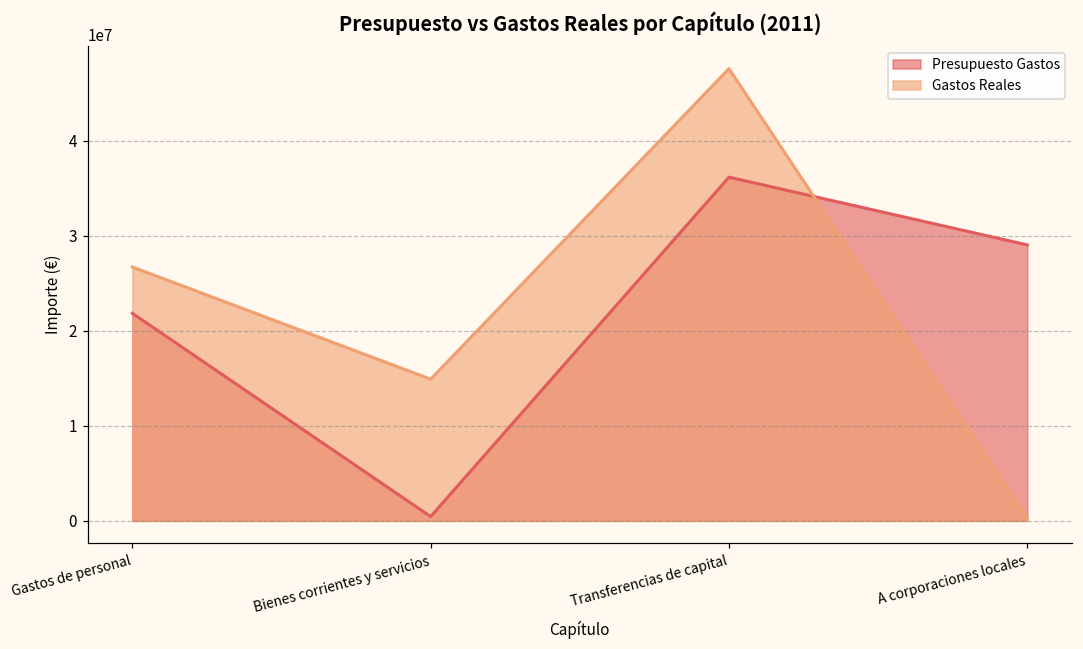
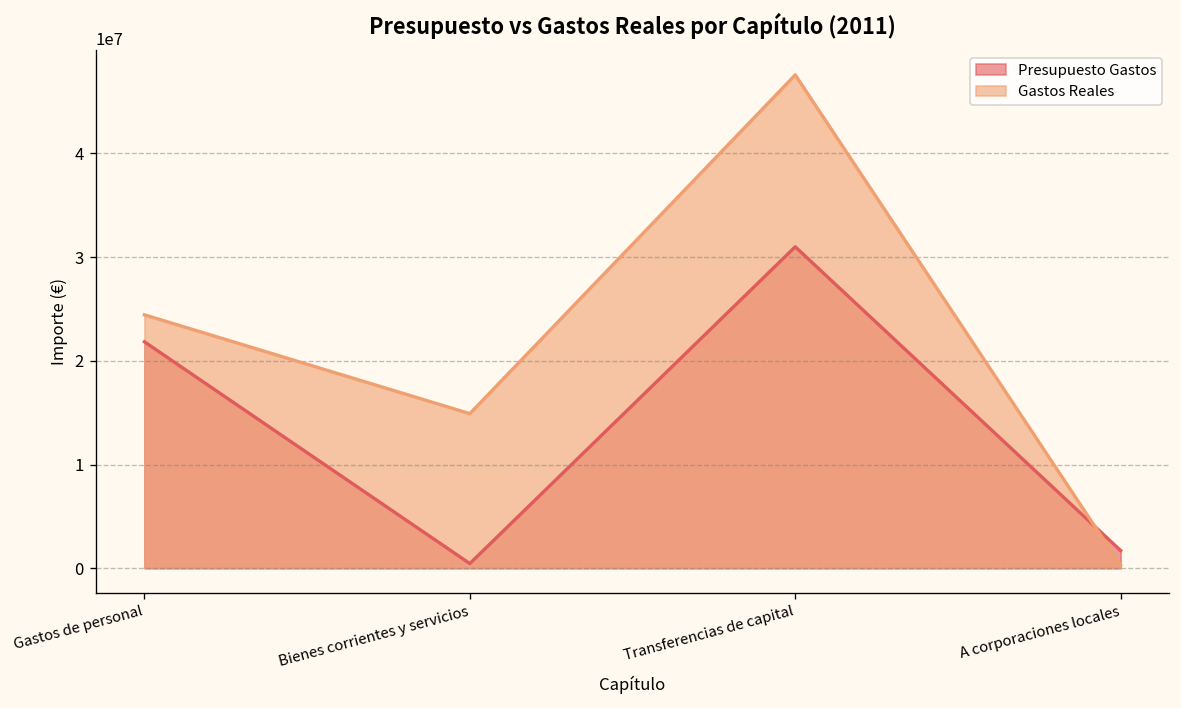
Gastos Reales, Gastos de personal: 27000000 -> 24000000
Presupuesto Gastos, Transferencias de capital: 36000000 -> 31000000
Presupuesto Gastos, A corporaciones locales: 29000000 -> 2000000
